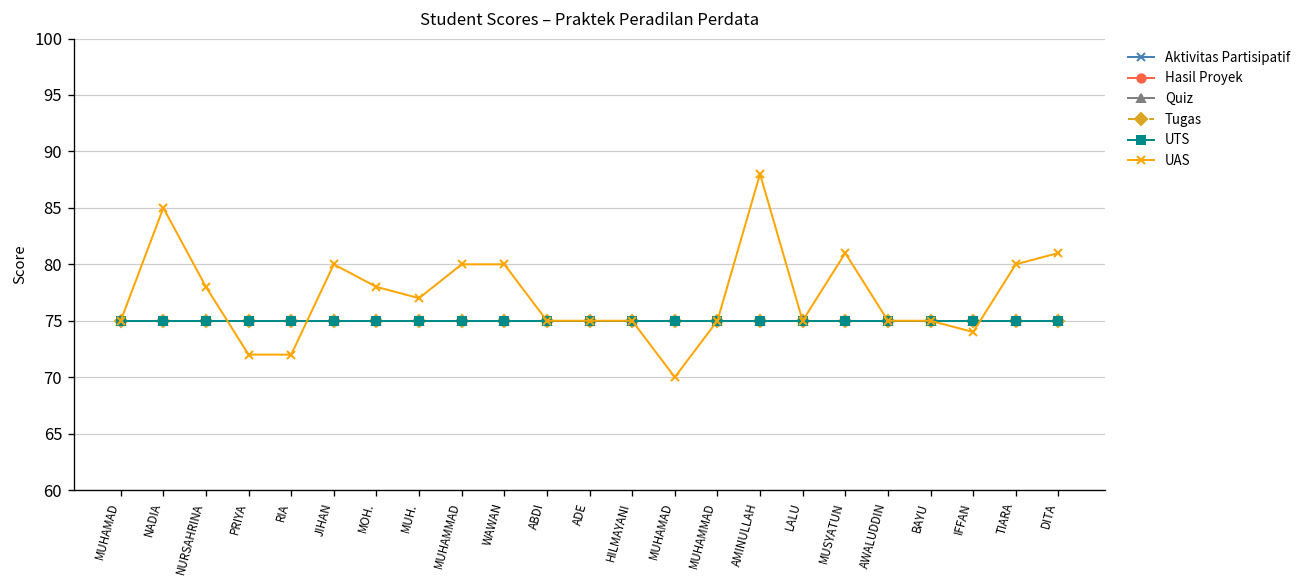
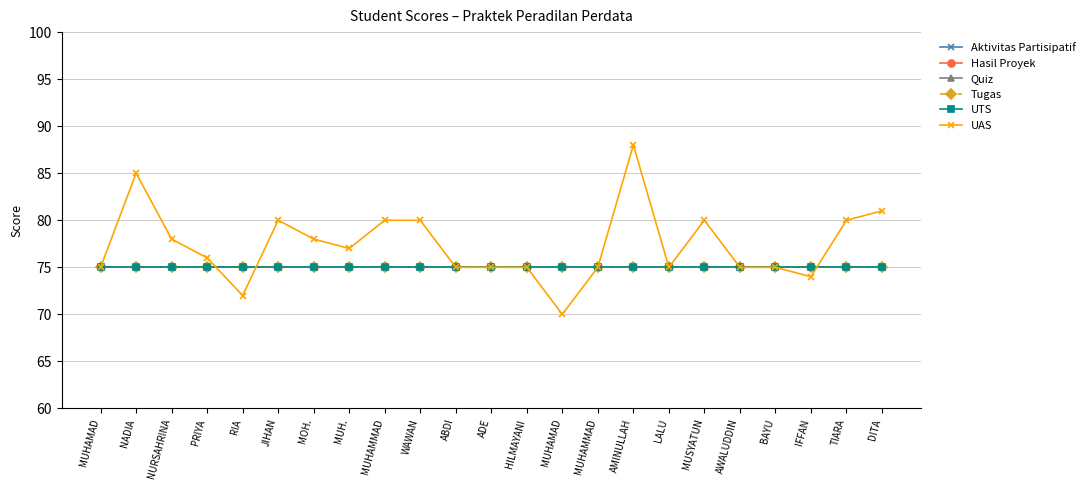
UAS, PRIYA: 72 -> 76
UAS, MUSYATUN: 81 -> 80
